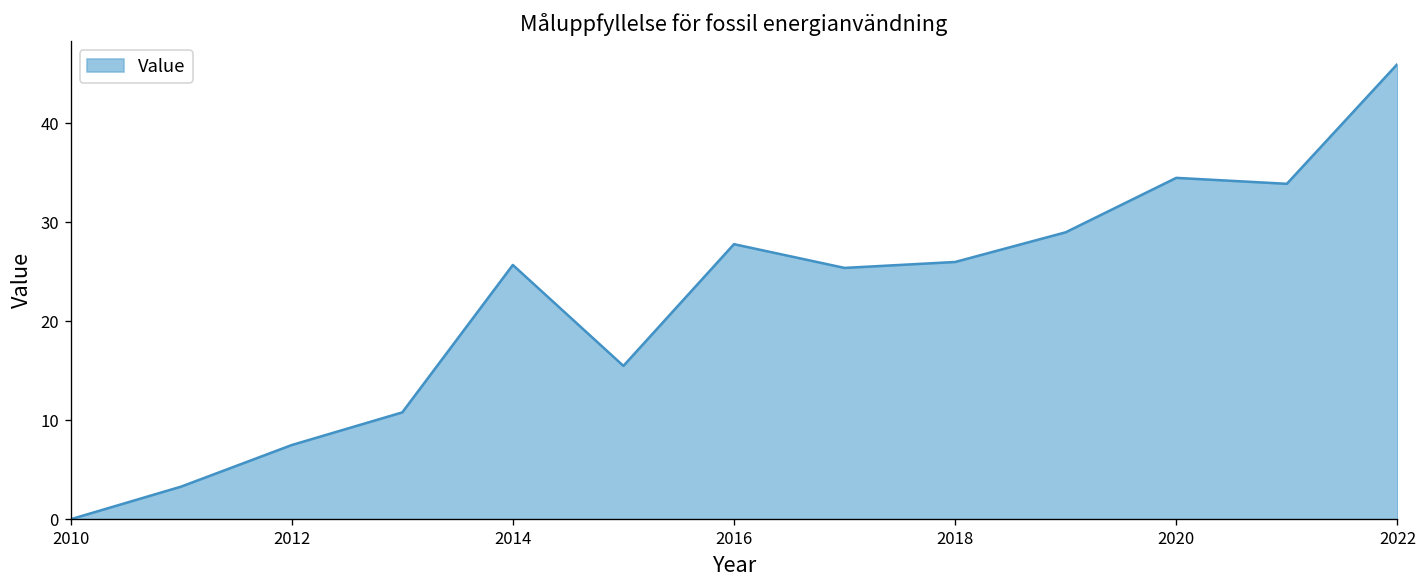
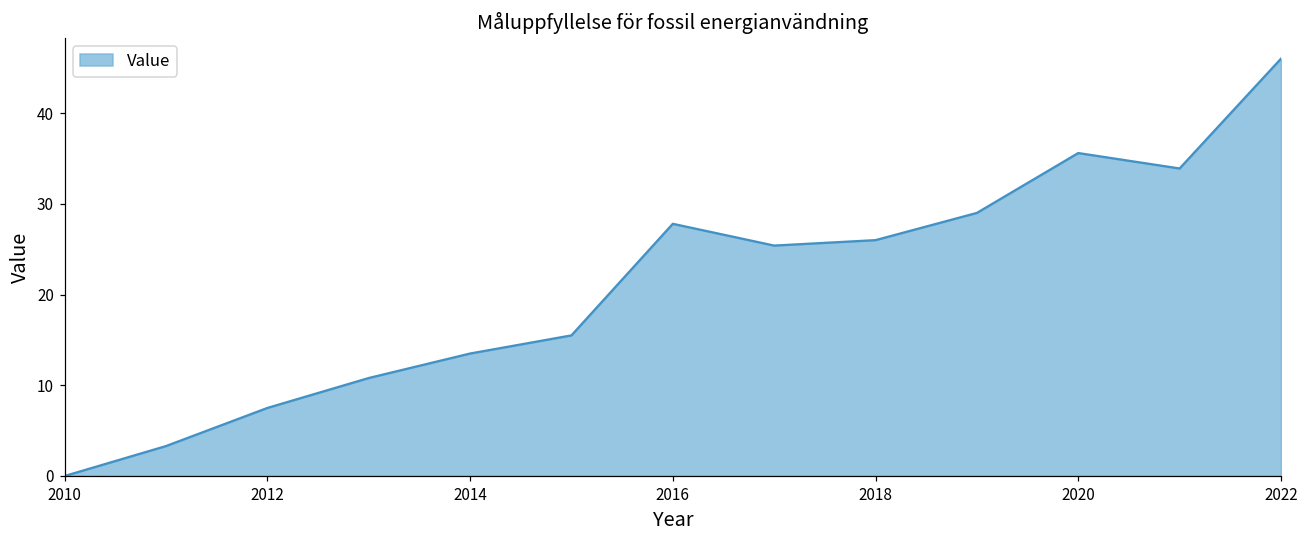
2014: 26 -> 14
2020: 35 -> 36
